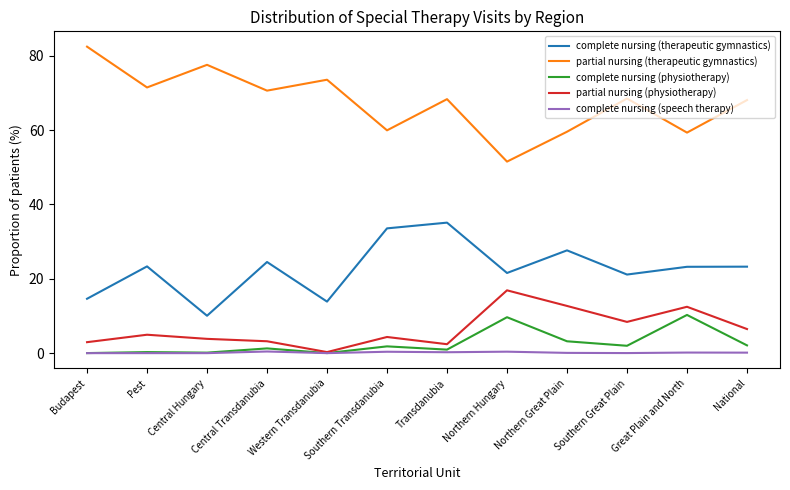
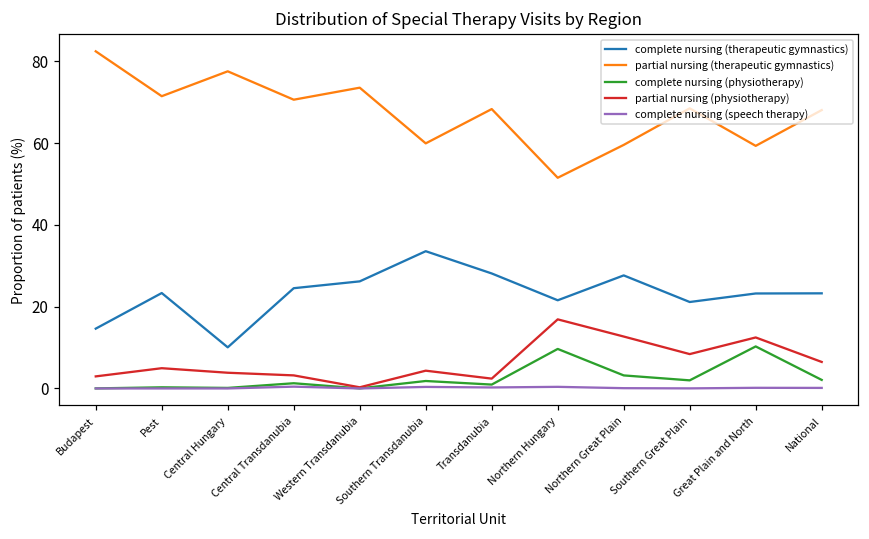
complete nursing (therapeutic gymnastics), Western Transdanubia: 14 -> 26
complete nursing (therapeutic gymnastics), Transdanubia: 35 -> 28
